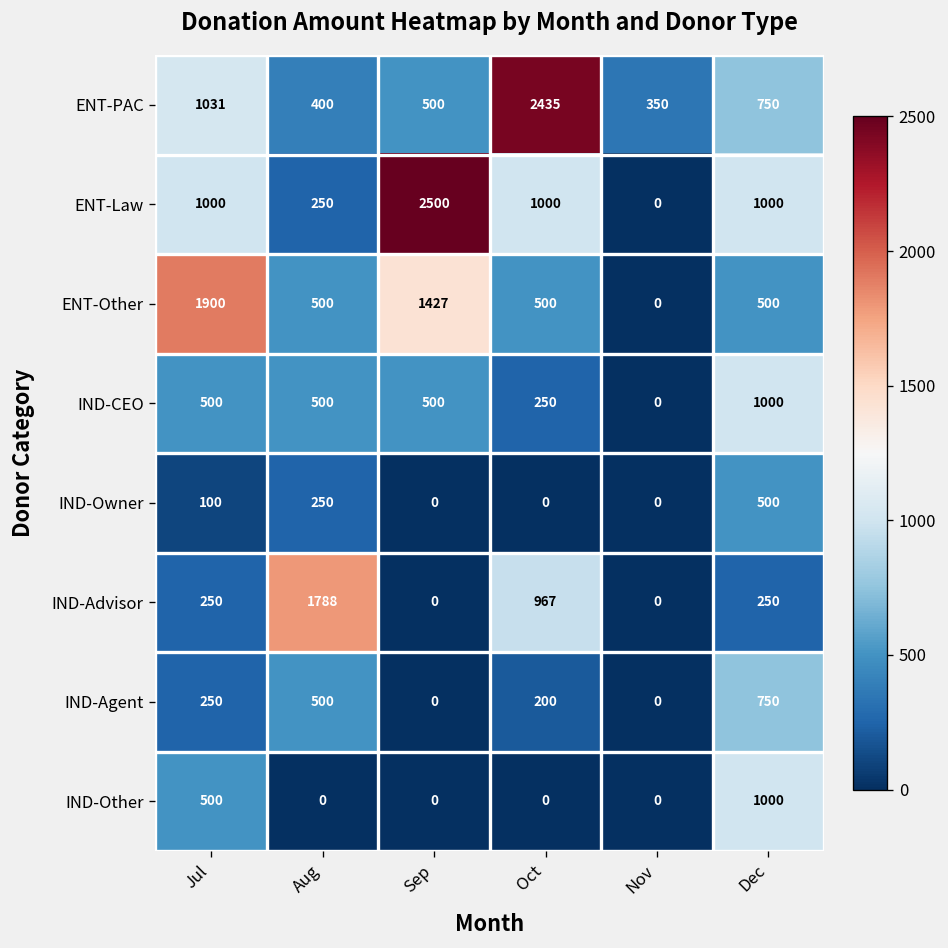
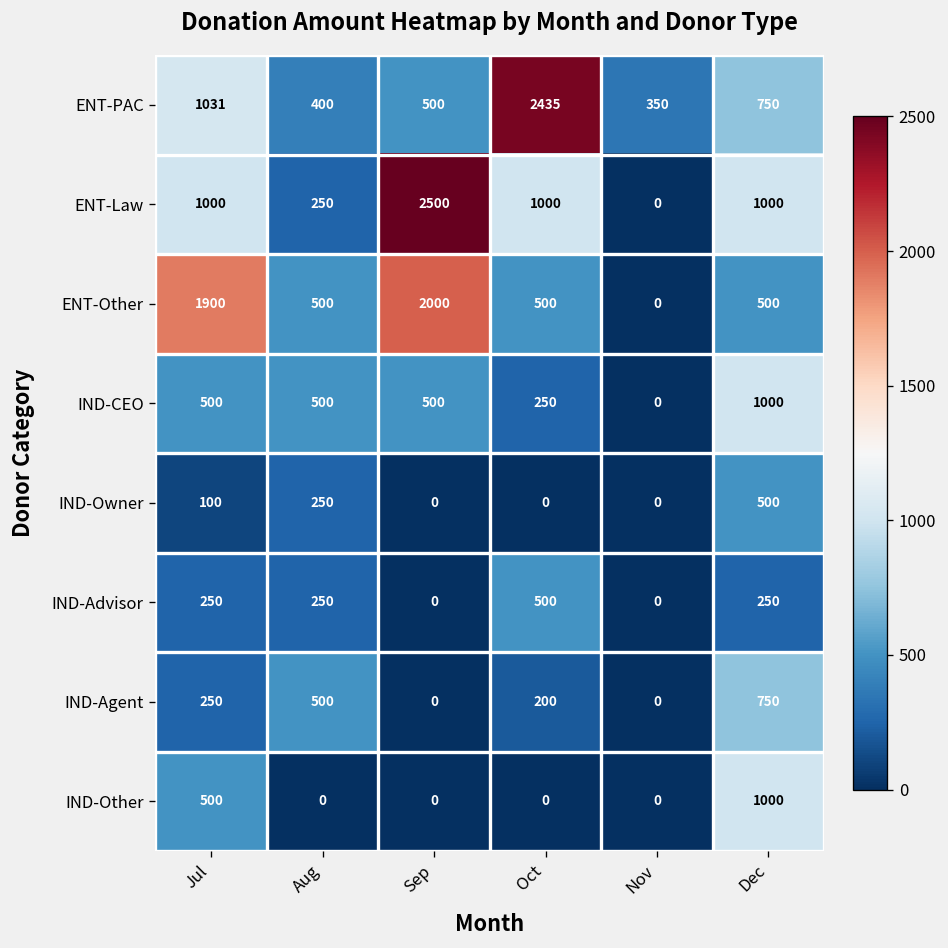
ENT-Other, Sep: 1427 -> 2000
IND-Advisor, Aug: 1788 -> 250
IND-Advisor, Oct: 967 -> 500
